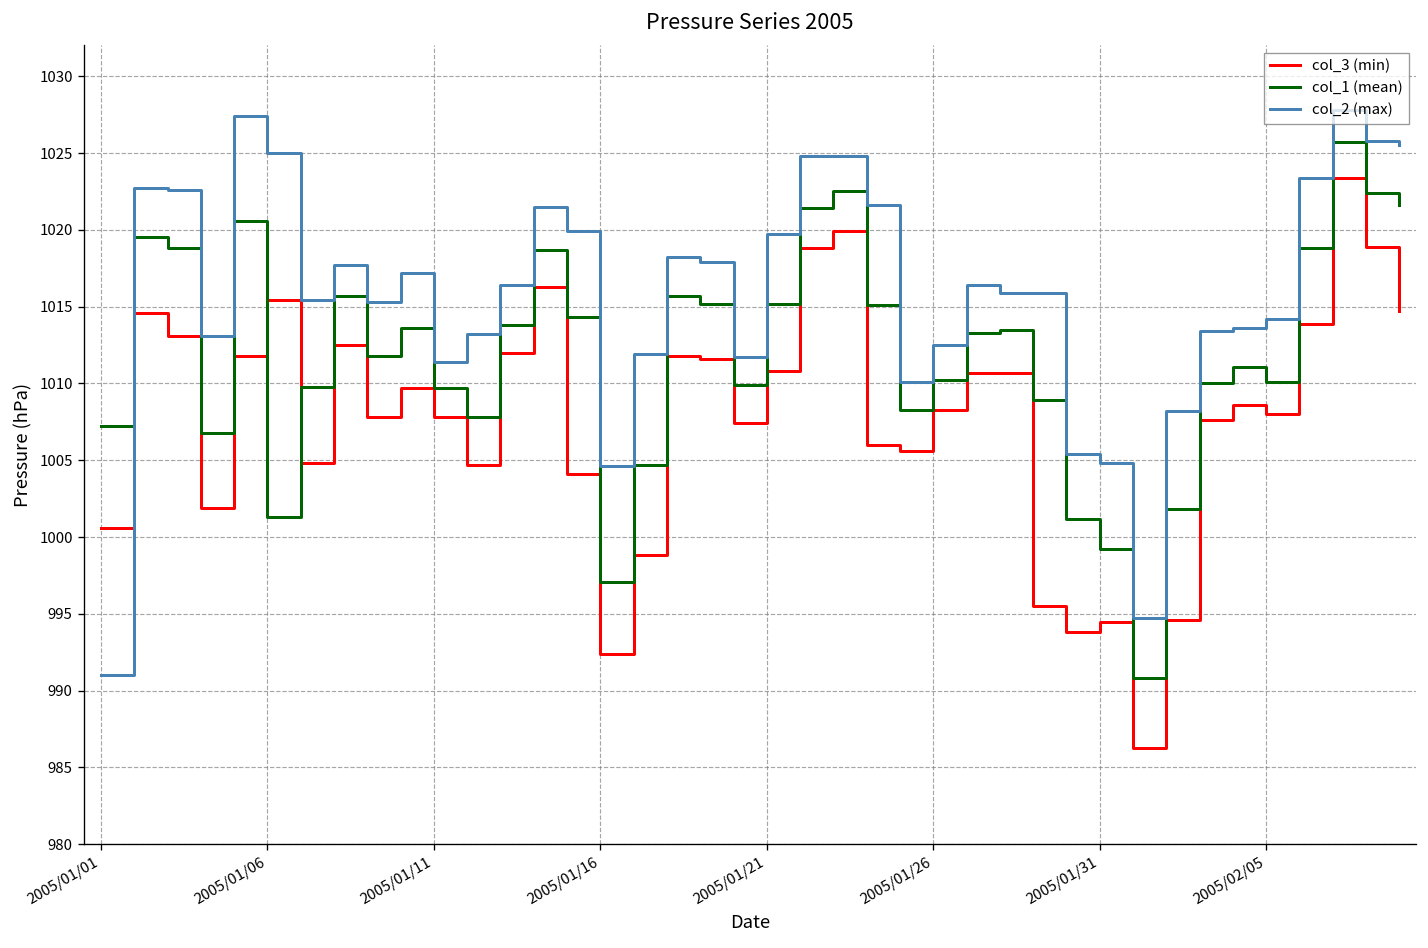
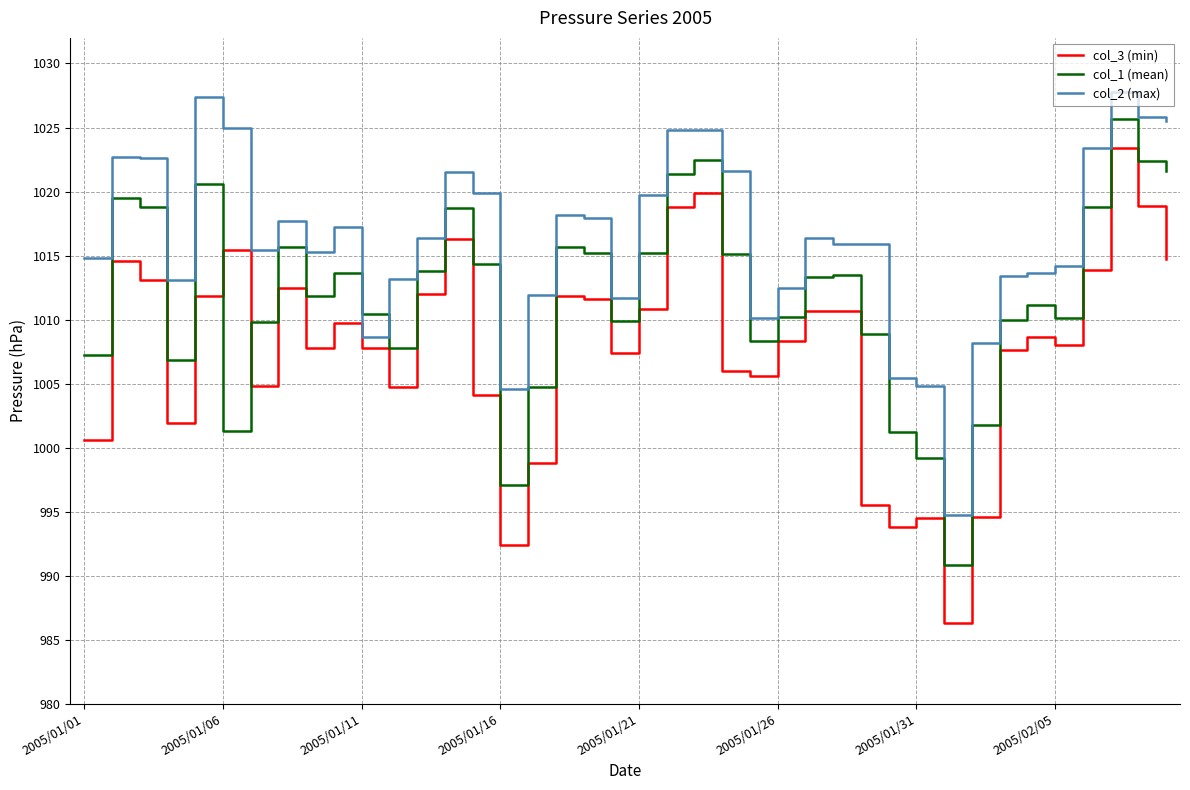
col_2 (max), 2005/01/01: 991.0 -> 1014.8
col_1 (mean), 2005/01/11: 1009.7 -> 1010.4
col_2 (max), 2005/01/11: 1011.4 -> 1008.6
